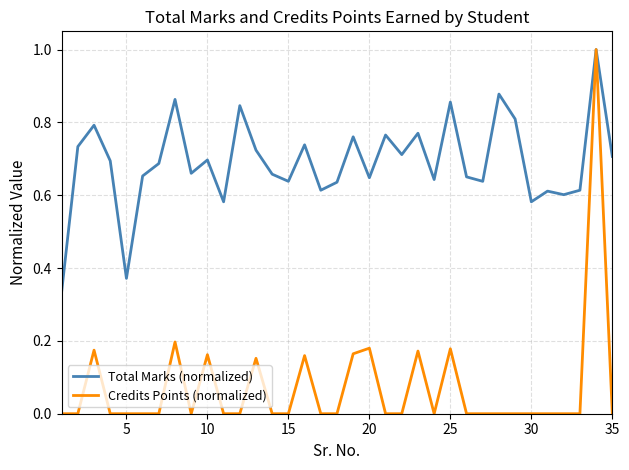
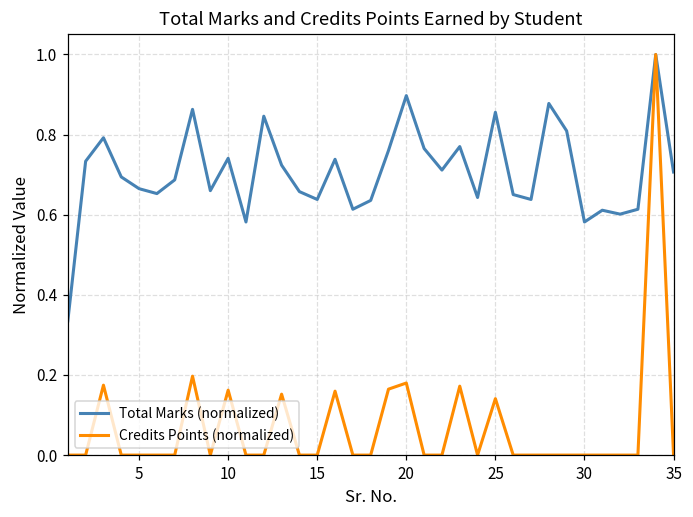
Total Marks (normalized), 5: 0.37 -> 0.67
Total Marks (normalized), 10: 0.70 -> 0.74
Total Marks (normalized), 20: 0.65 -> 0.90
Credits Points (normalized), 25: 0.18 -> 0.14
